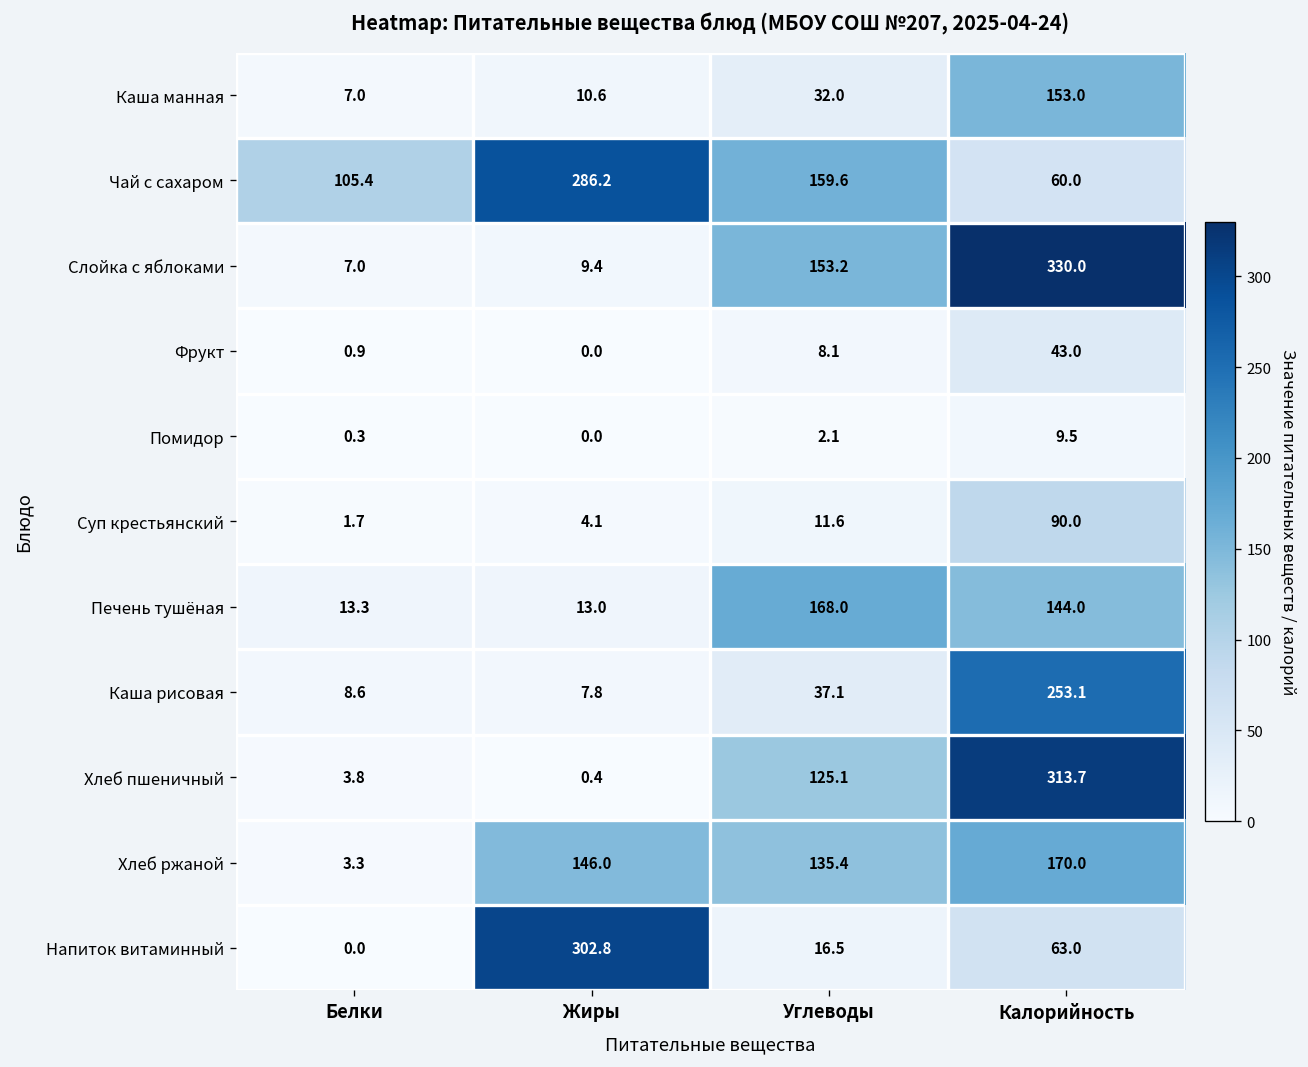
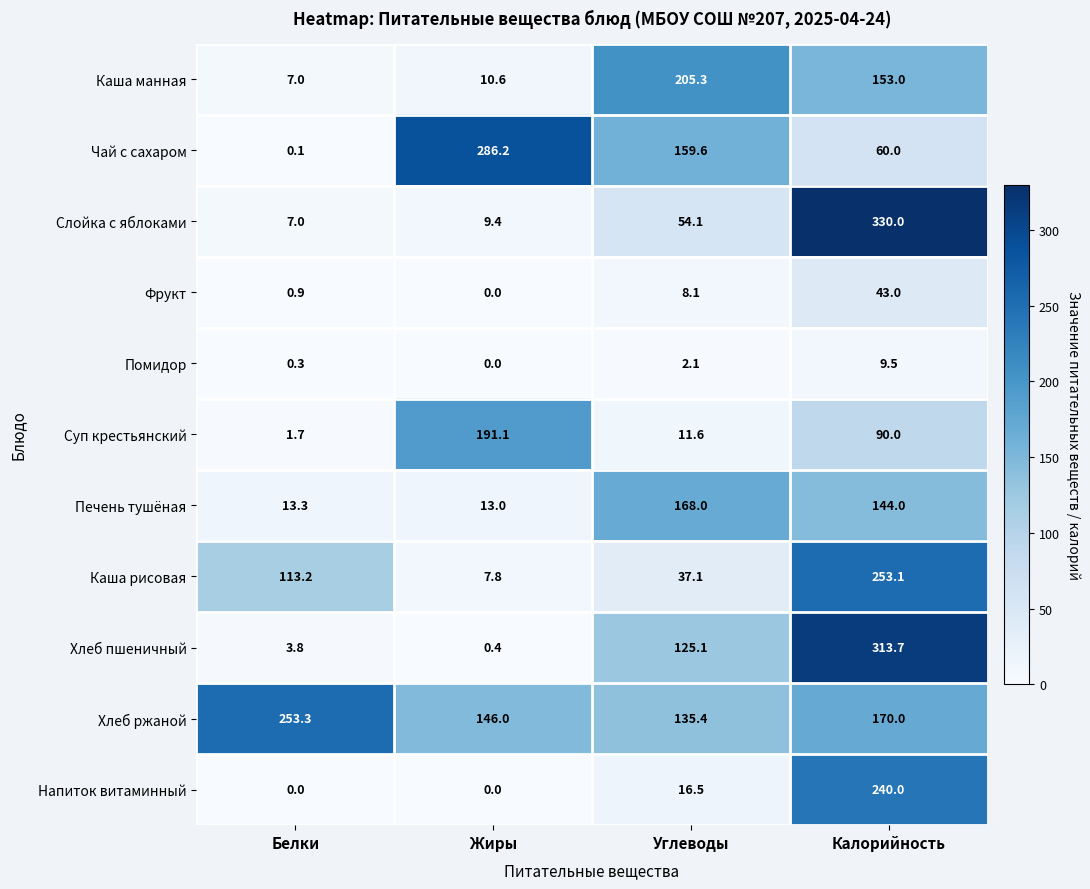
Каша манная, Углеводы: 32.0 -> 205.3
Чай с сахаром, Белки: 105.4 -> 0.1
Слойка с яблоками, Углеводы: 153.2 -> 54.1
Суп крестьянский, Жиры: 4.1 -> 191.1
Каша рисовая, Белки: 8.6 -> 113.2
Хлеб ржаной, Белки: 3.3 -> 253.3
Напиток витаминный, Жиры: 302.8 -> 0.0
Напиток витаминный, Калорийность: 63.0 -> 240.0
